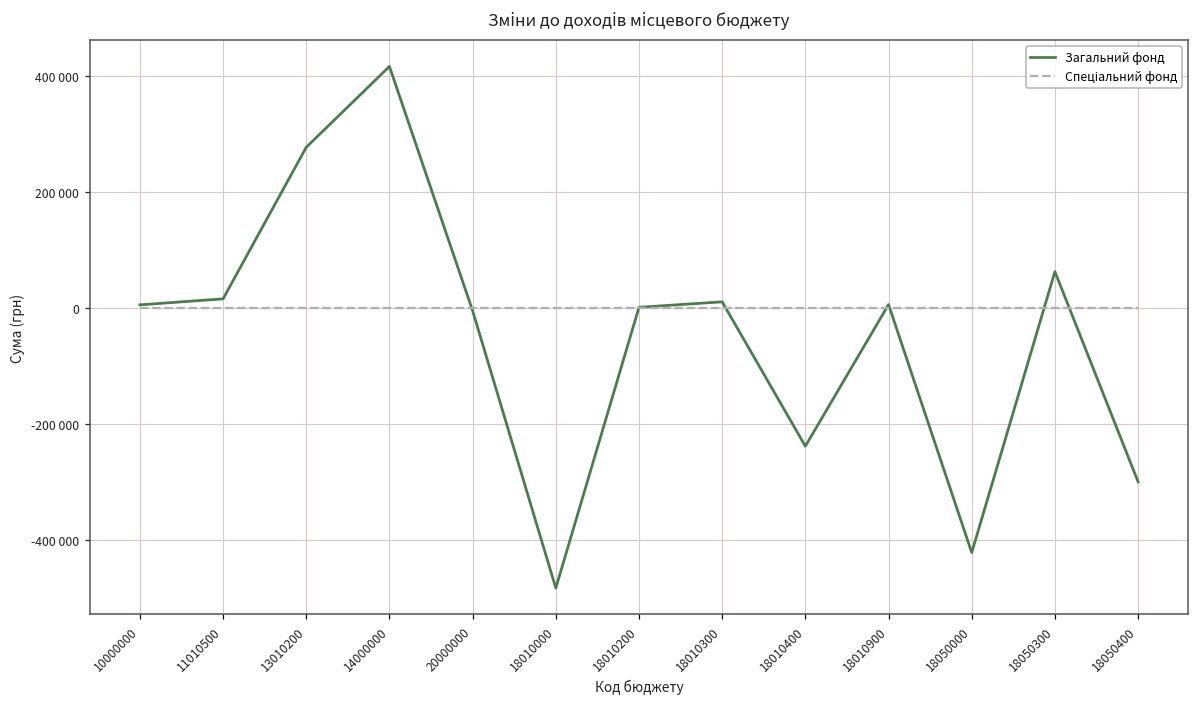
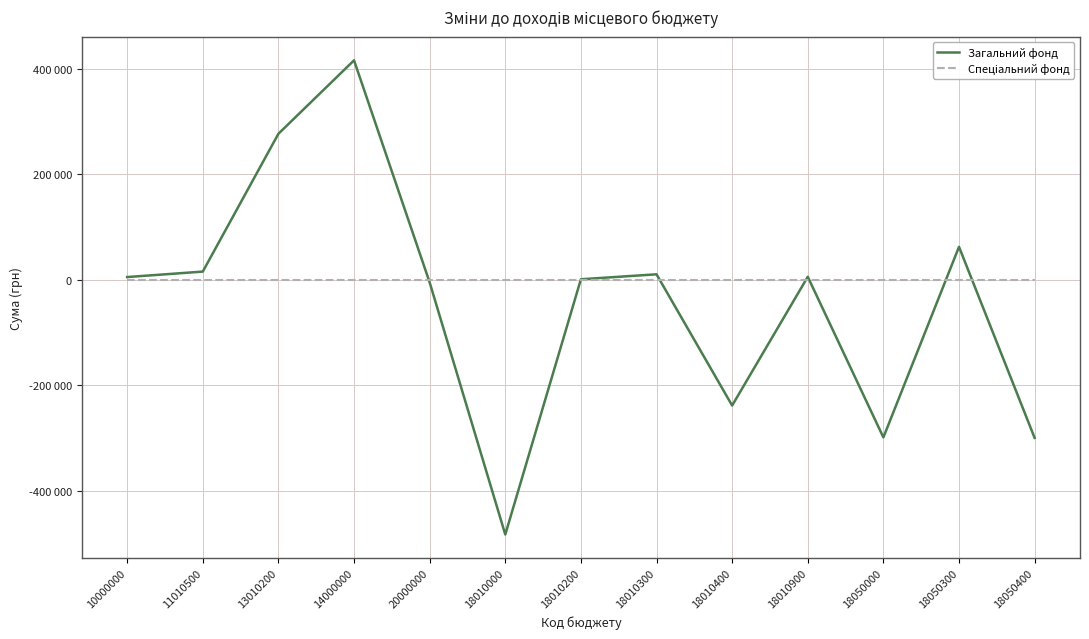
Загальний фонд, 18050000: -420000 -> -300000
